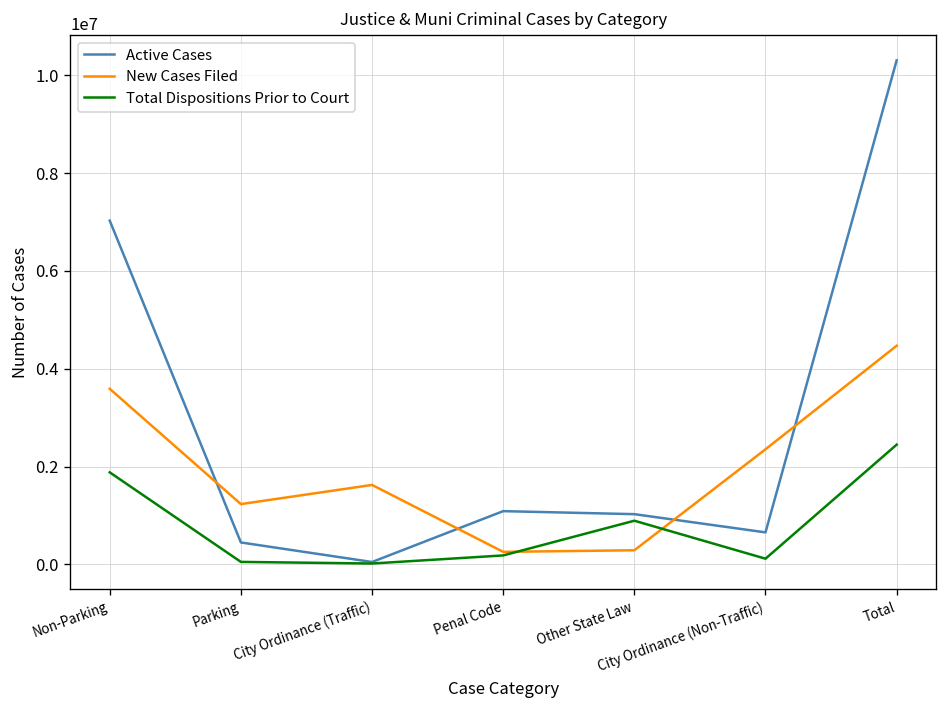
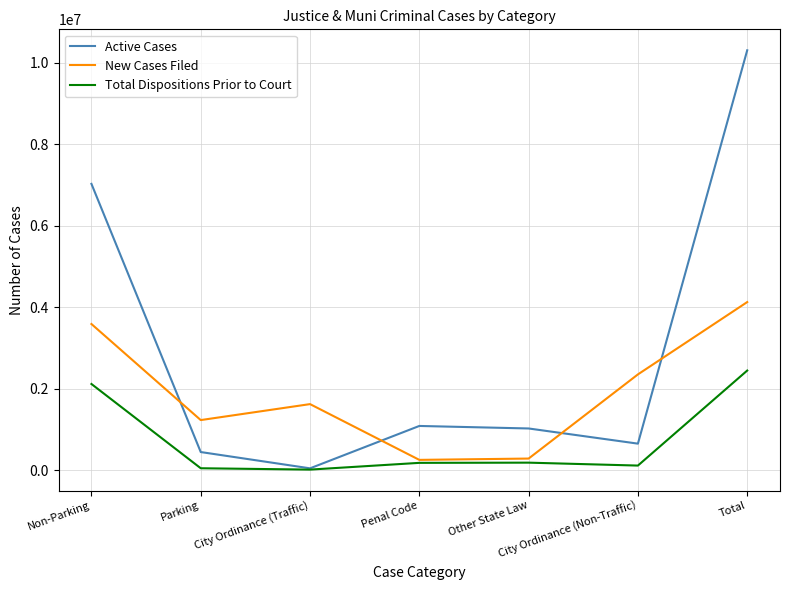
Total Dispositions Prior to Court, Non-Parking: 1900000 -> 2100000
Total Dispositions Prior to Court, Other State Law: 900000 -> 200000
New Cases Filed, Total: 4500000 -> 4100000
